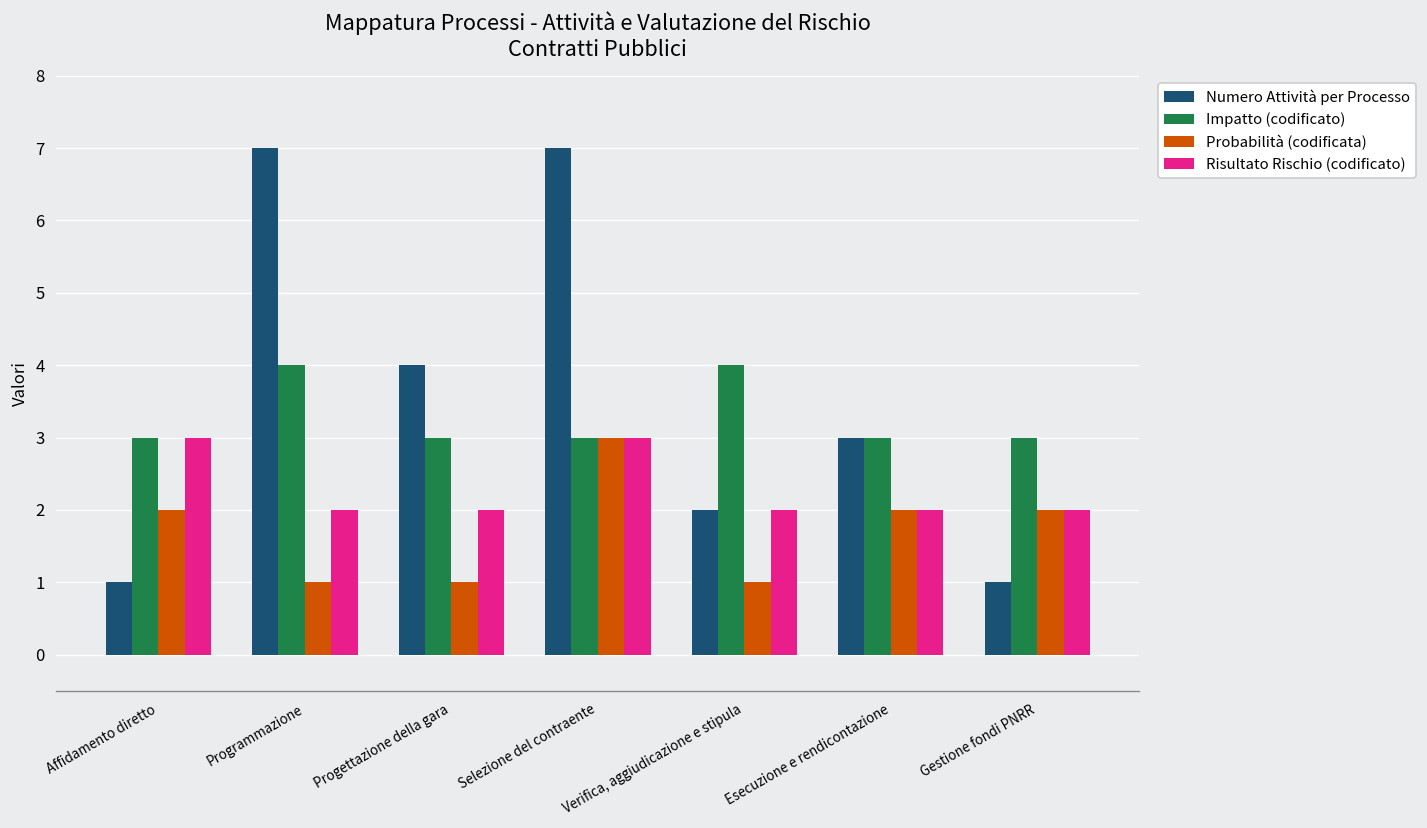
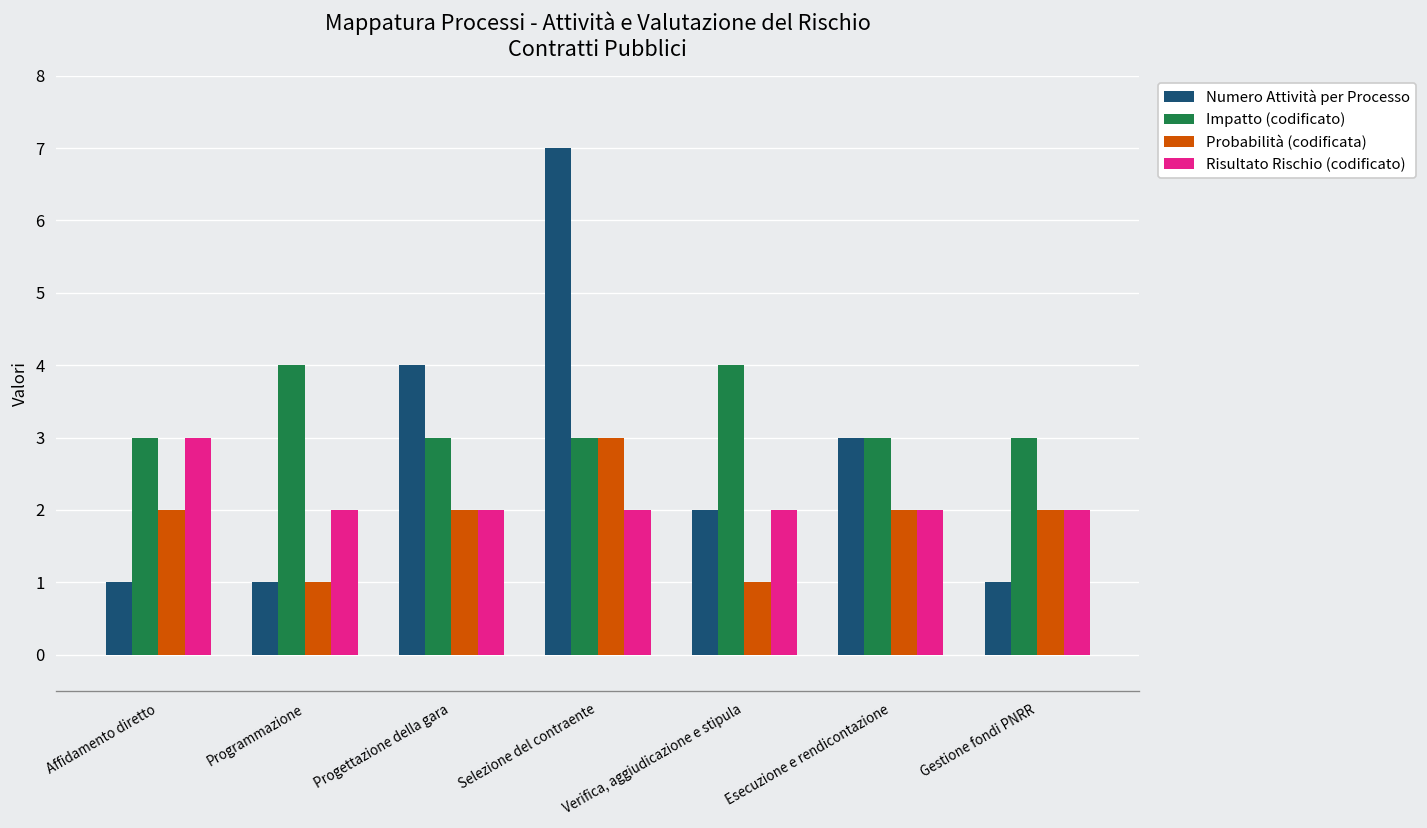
Numero Attività per Processo, Programmazione: 7 -> 1
Probabilità (codificata), Progettazione della gara: 1 -> 2
Risultato Rischio (codificato), Selezione del contraente: 3 -> 2
